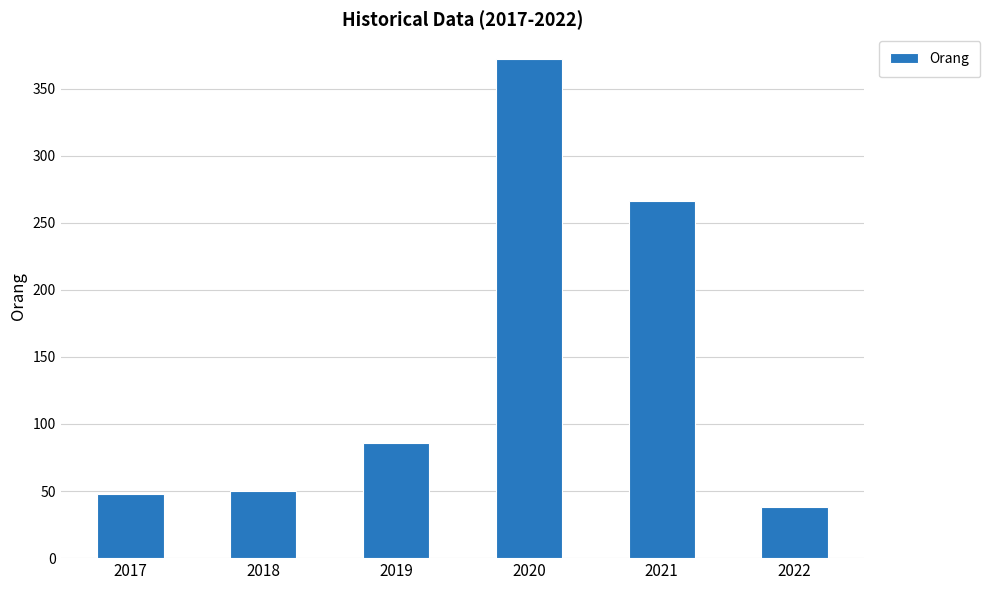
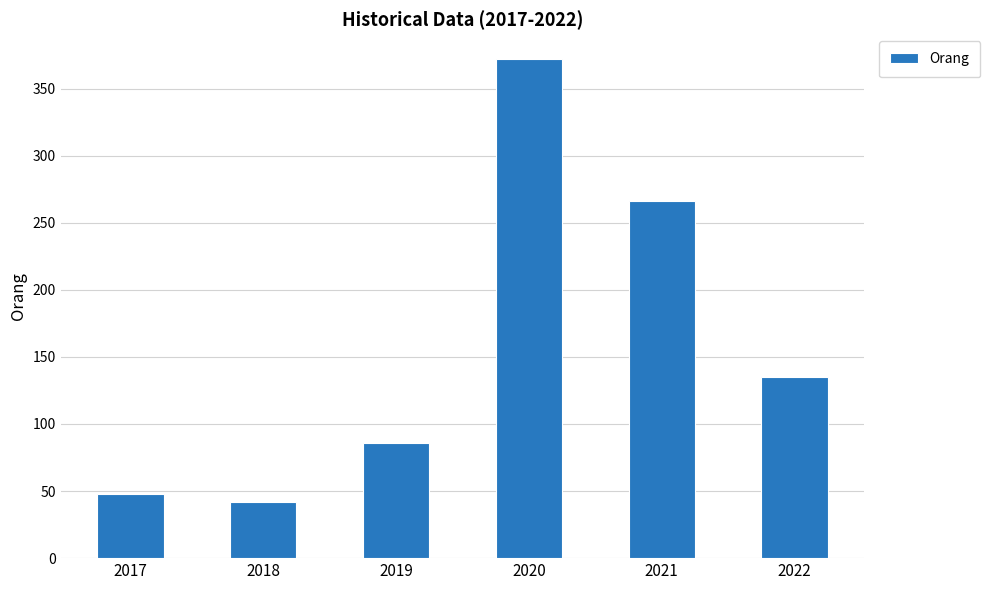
2018: 50 -> 42
2022: 38 -> 135
